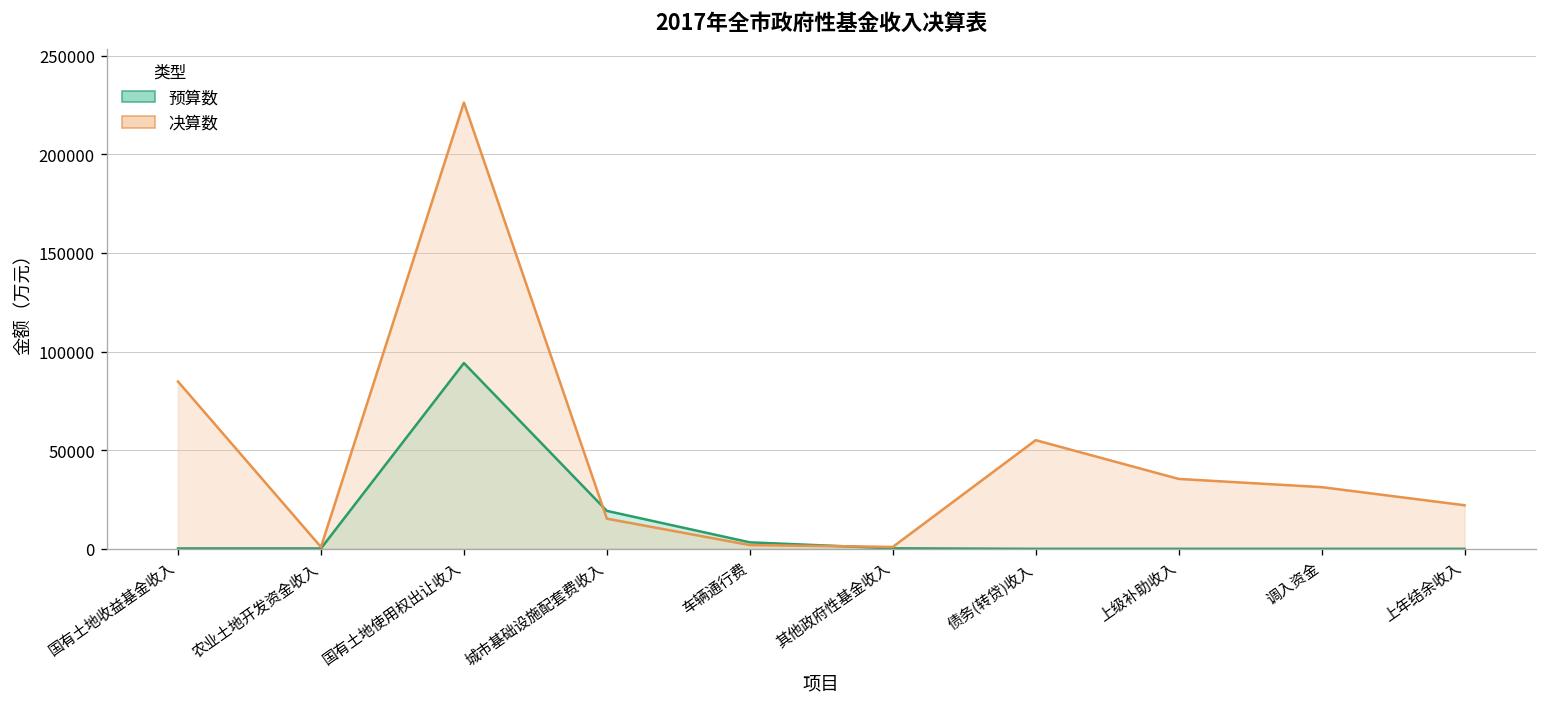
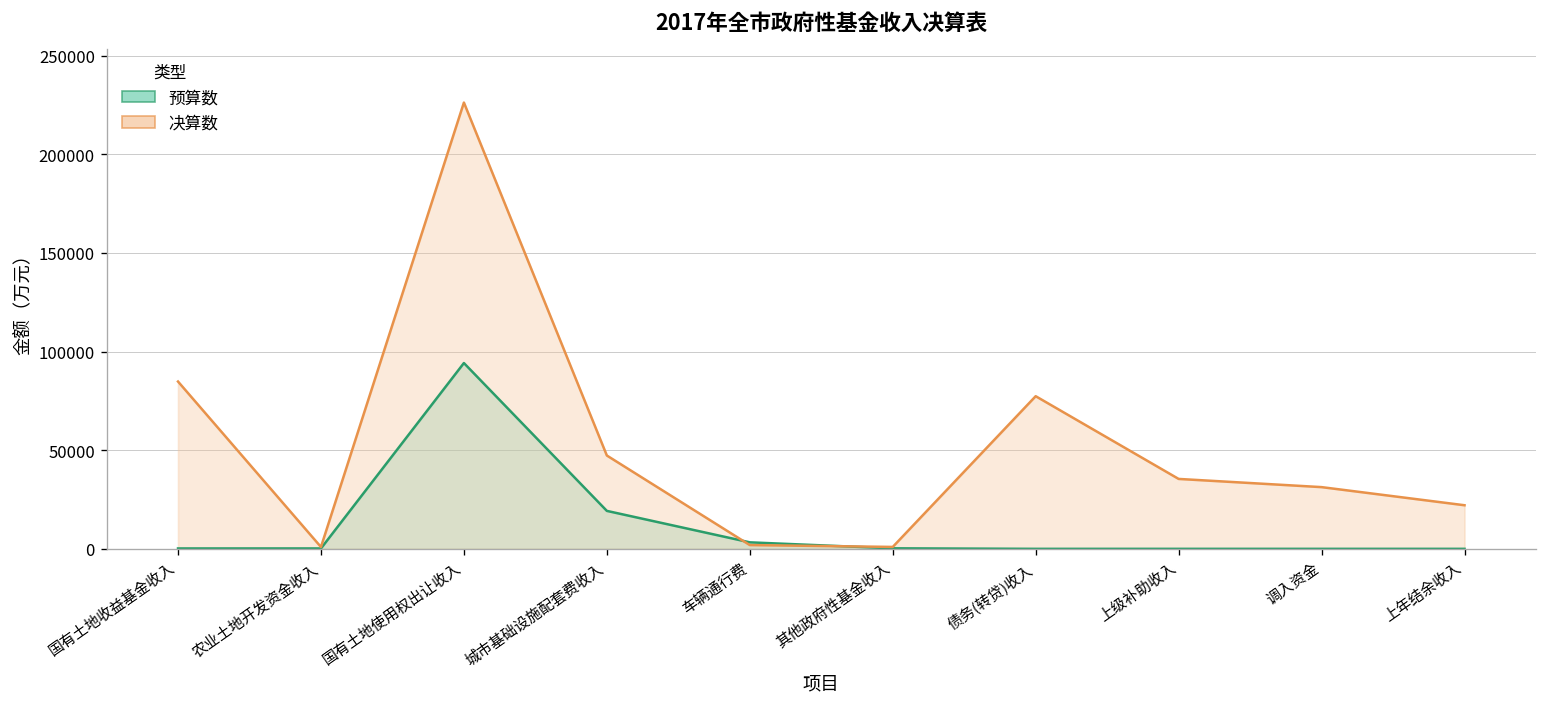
决算数, 城市基础设施配套费收入: 15000 -> 47000
决算数, 债务(转贷)收入: 55000 -> 77000
